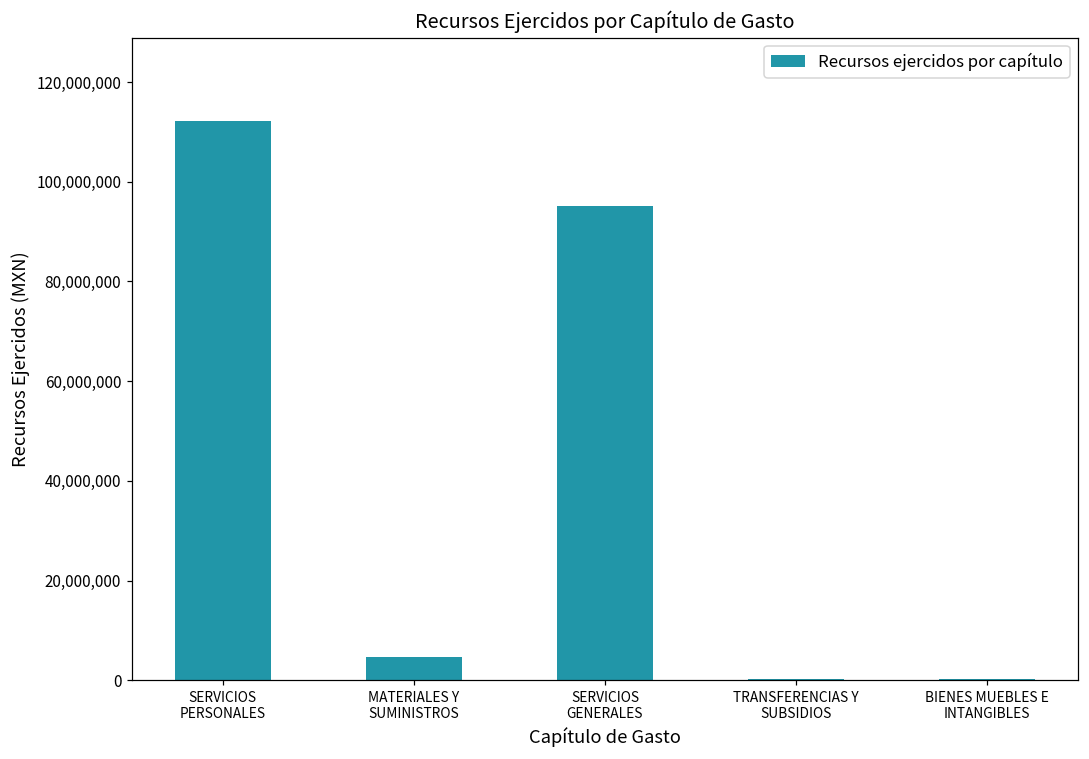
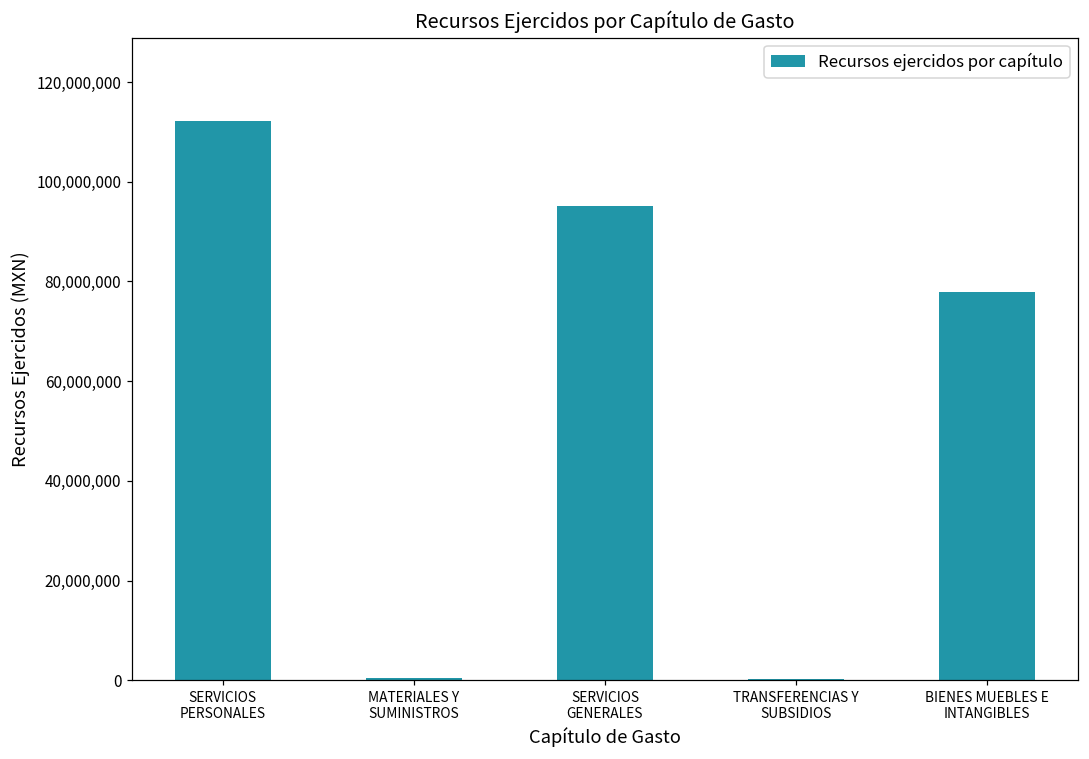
MATERIALES Y SUMINISTROS: 5,000,000 -> 0
BIENES MUEBLES E INTANGIBLES: 0 -> 78,000,000
